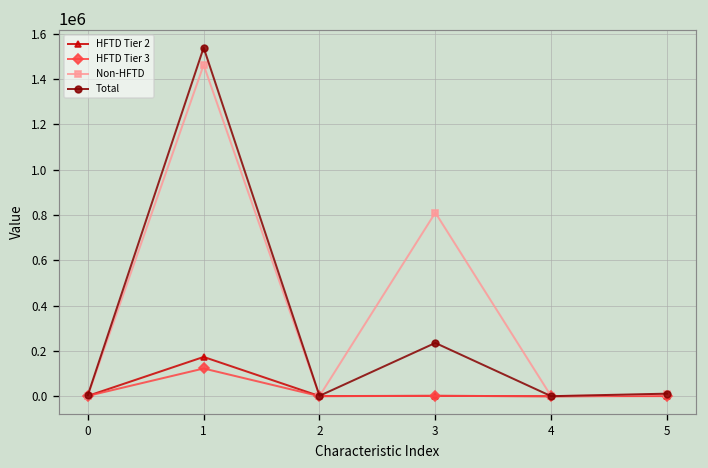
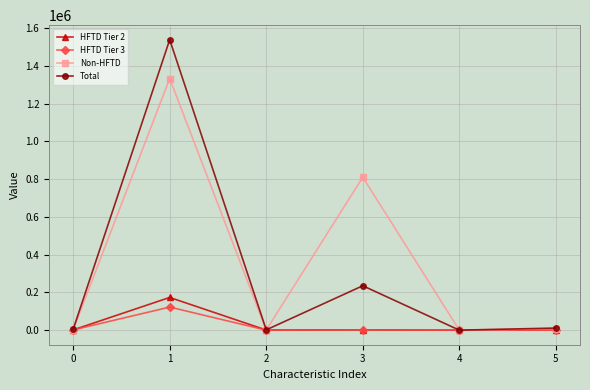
Non-HFTD, 1: 1460000 -> 1330000
